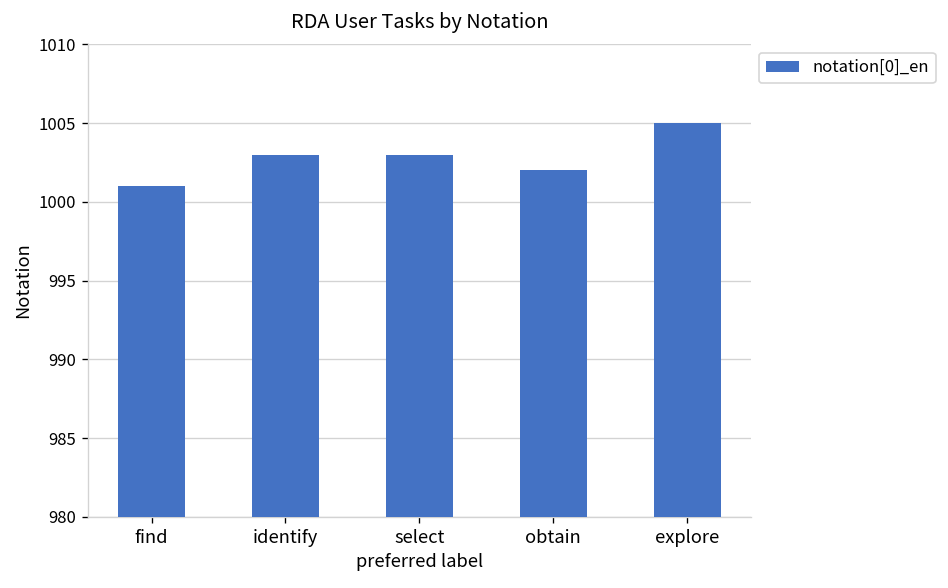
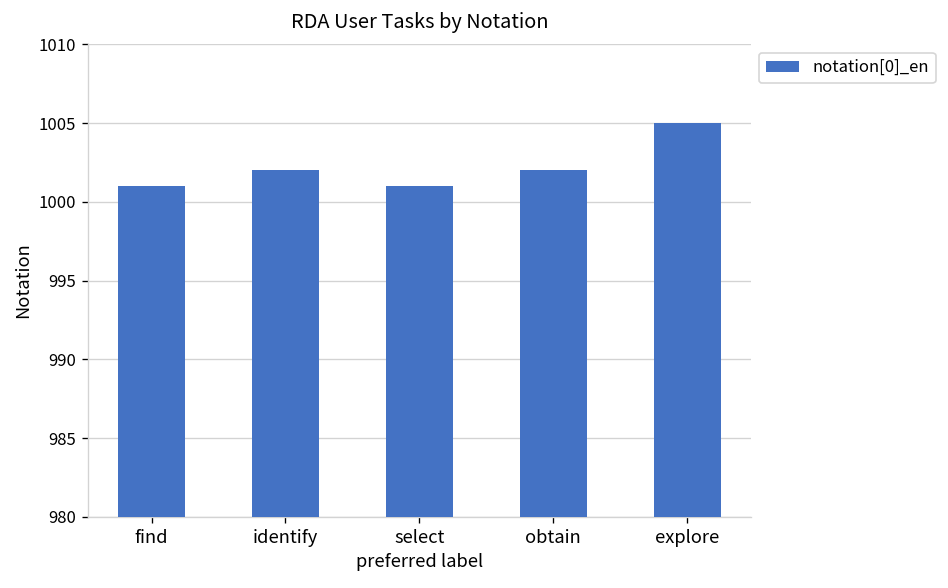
identify: 1003 -> 1002
select: 1003 -> 1001
